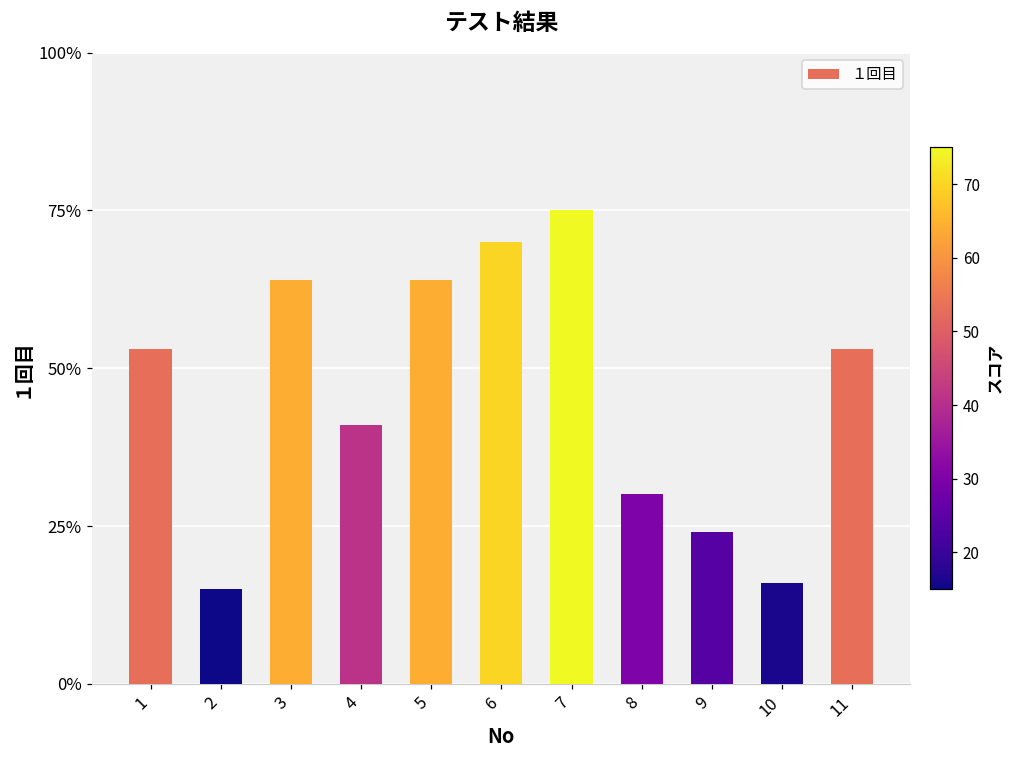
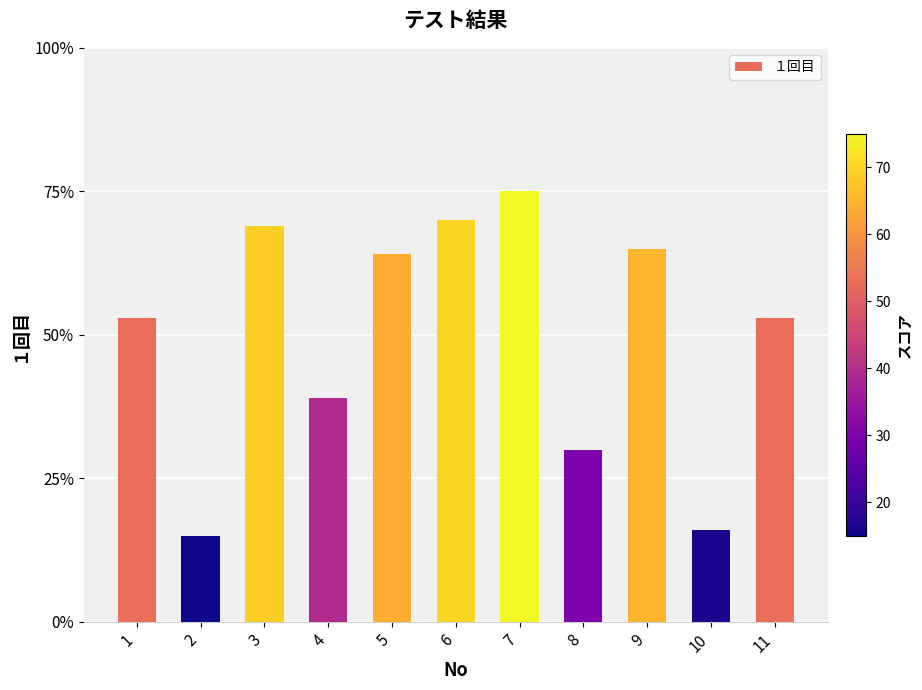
3: 64% -> 69%
4: 41% -> 39%
9: 24% -> 65%
